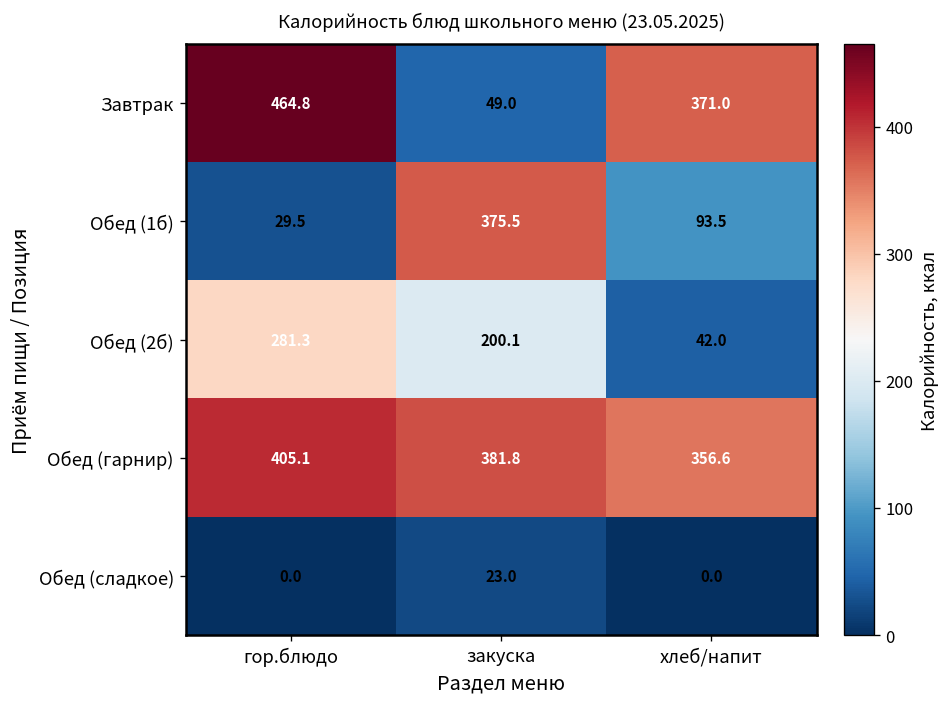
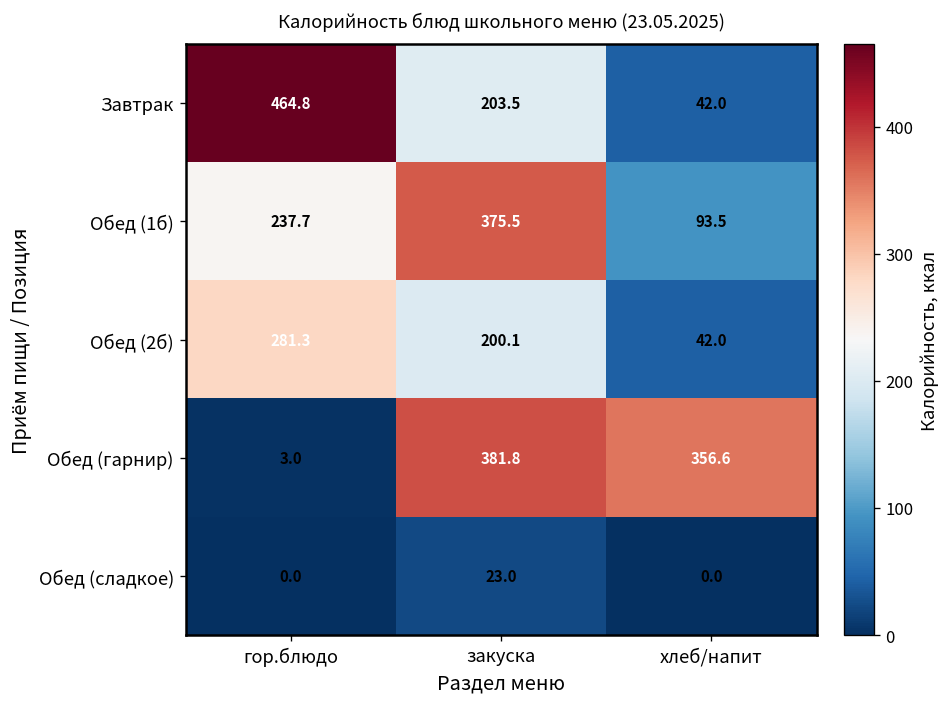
Завтрак, закуска: 49.0 -> 203.5
Завтрак, хлеб/напит: 371.0 -> 42.0
Обед (1б), гор.блюдо: 29.5 -> 237.7
Обед (гарнир), гор.блюдо: 405.1 -> 3.0
